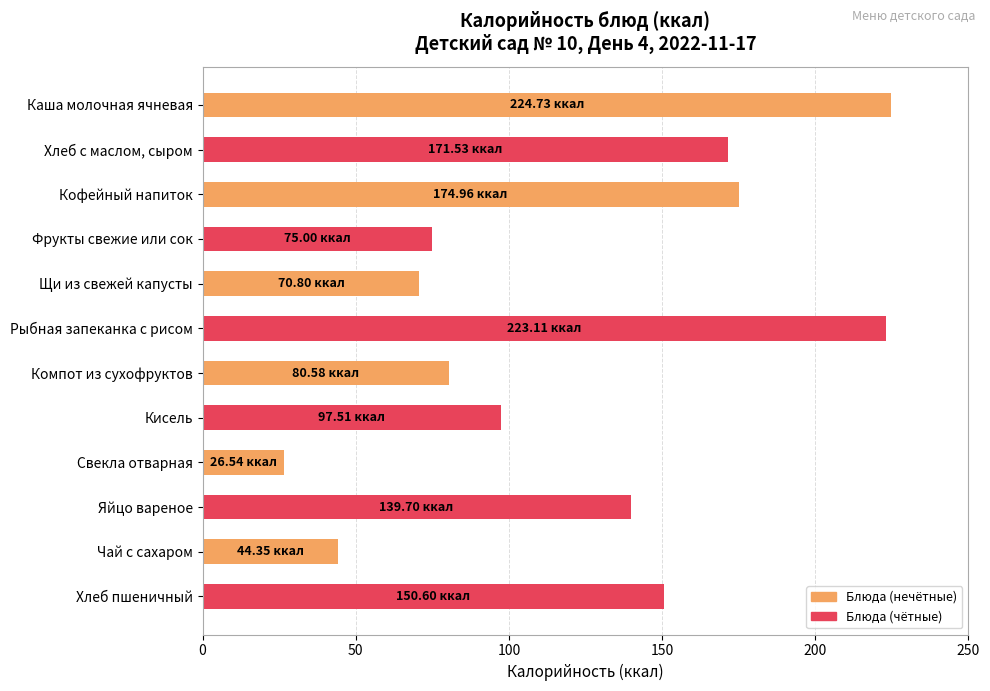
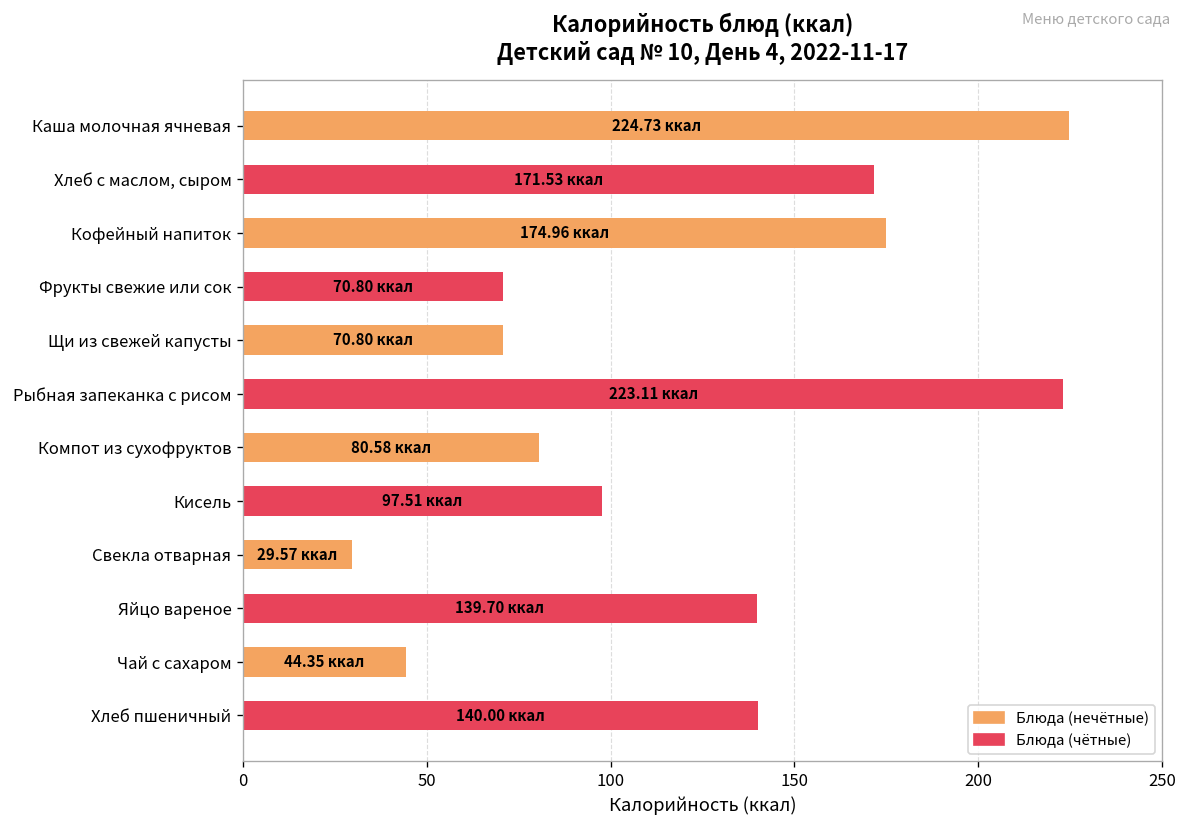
Фрукты свежие или сок: 75.00 -> 70.80
Свекла отварная: 26.54 -> 29.57
Хлеб пшеничный: 150.60 -> 140.00
